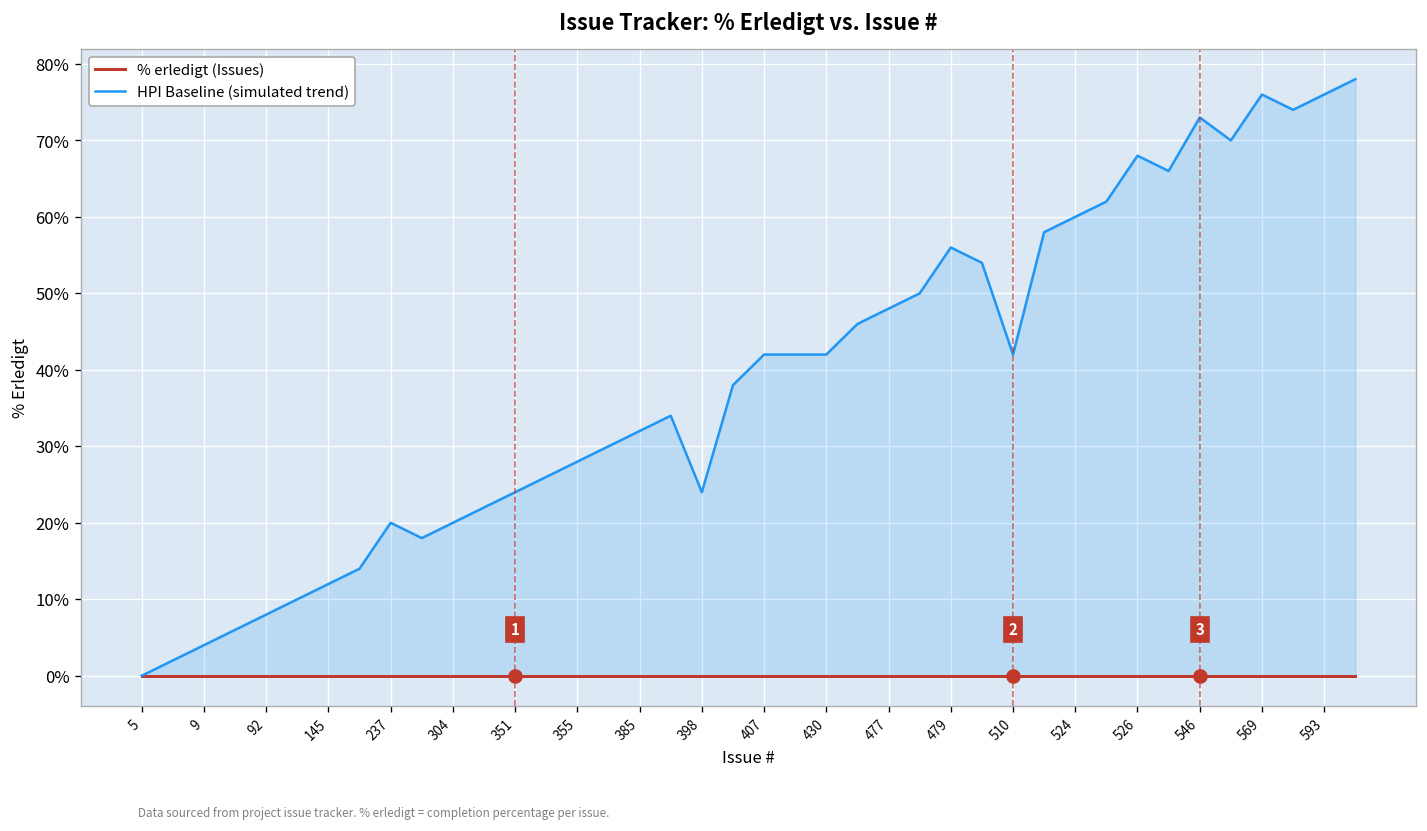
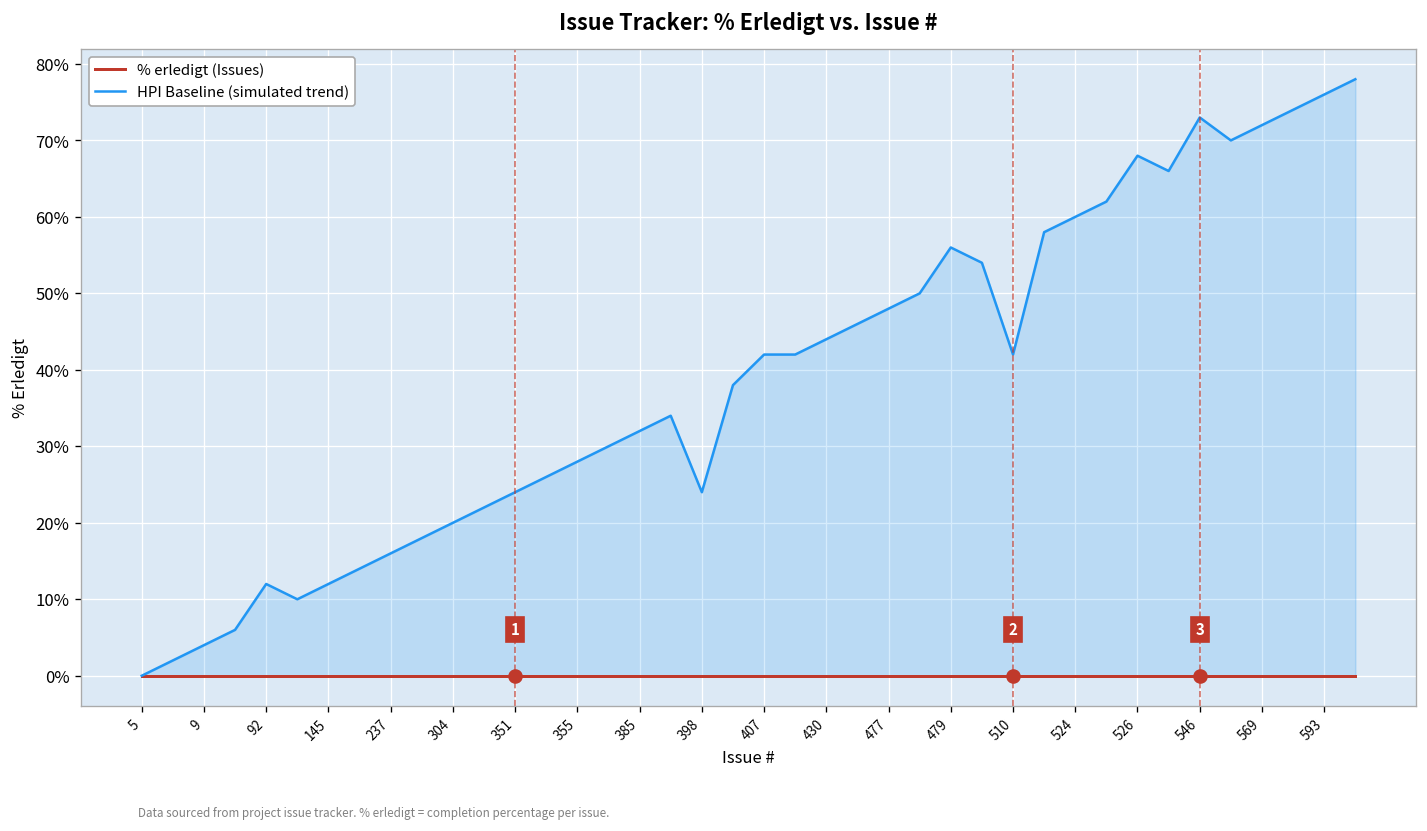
HPI Baseline (simulated trend), 92: 8% -> 12%
HPI Baseline (simulated trend), 237: 20% -> 16%
HPI Baseline (simulated trend), 430: 42% -> 44%
HPI Baseline (simulated trend), 569: 76% -> 72%
